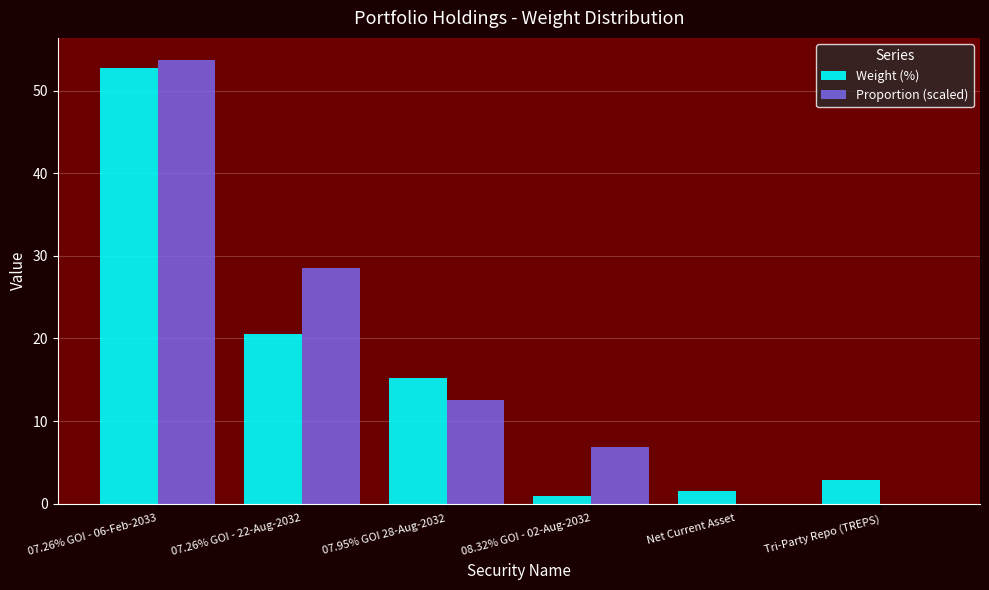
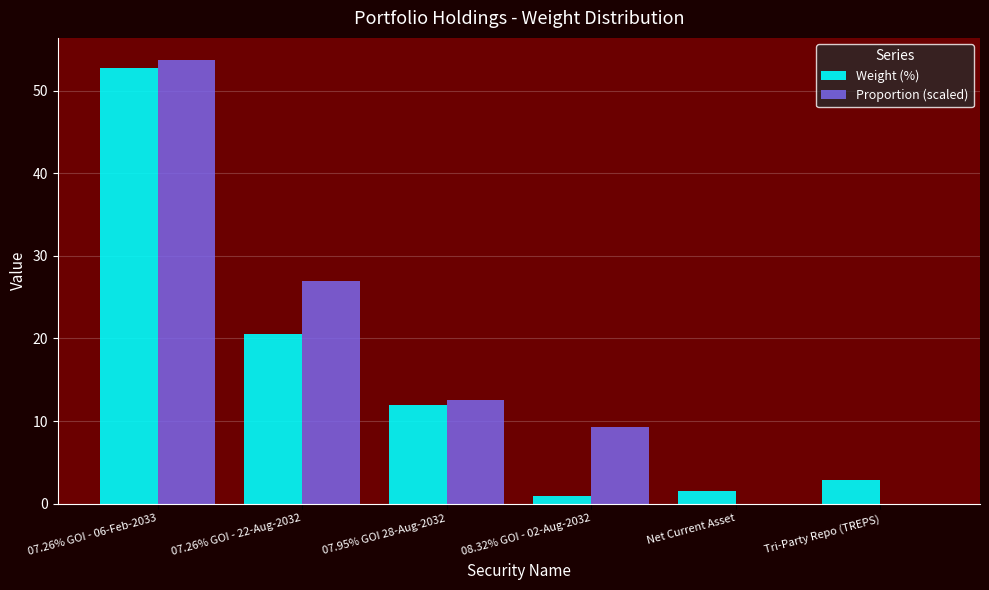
Proportion (scaled), 07.26% GOI - 22-Aug-2032: 29 -> 27
Weight (%), 07.95% GOI 28-Aug-2032: 15 -> 12
Proportion (scaled), 08.32% GOI - 02-Aug-2032: 7 -> 9
